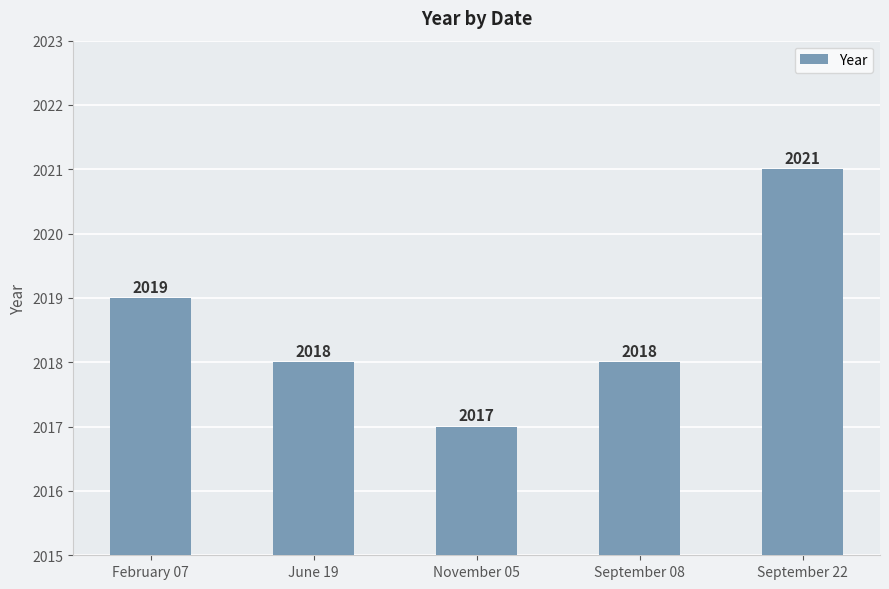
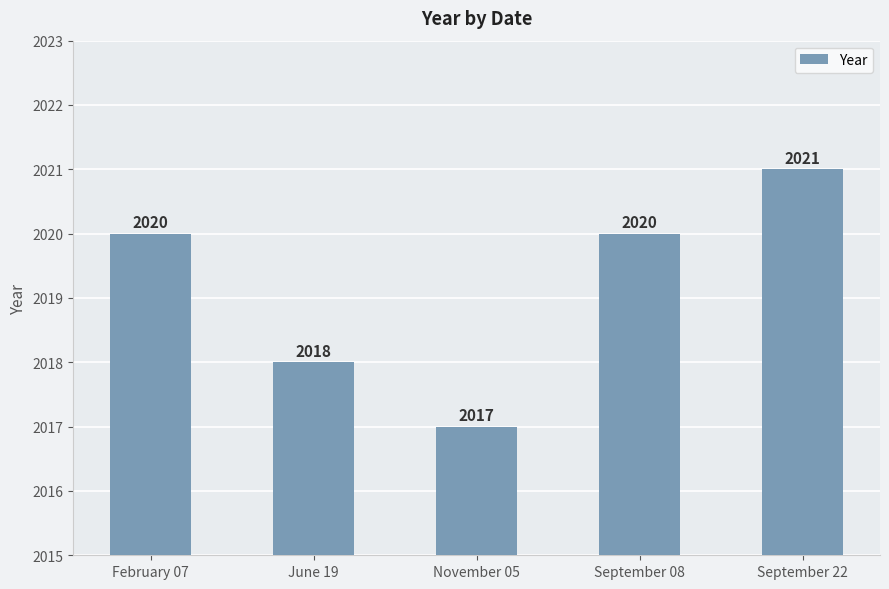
February 07: 2019 -> 2020
September 08: 2018 -> 2020
